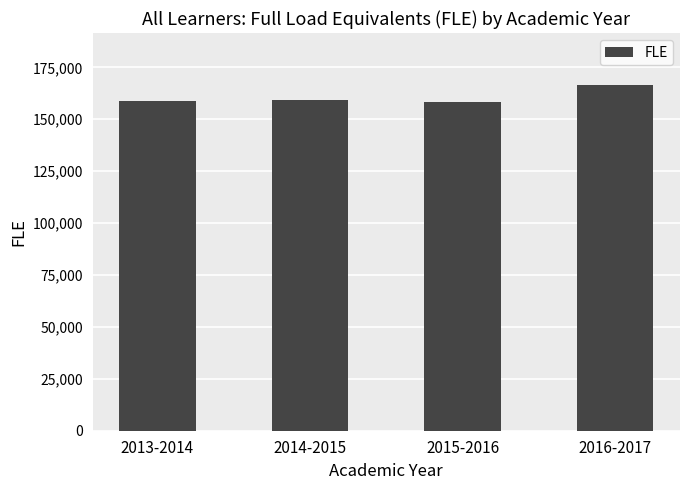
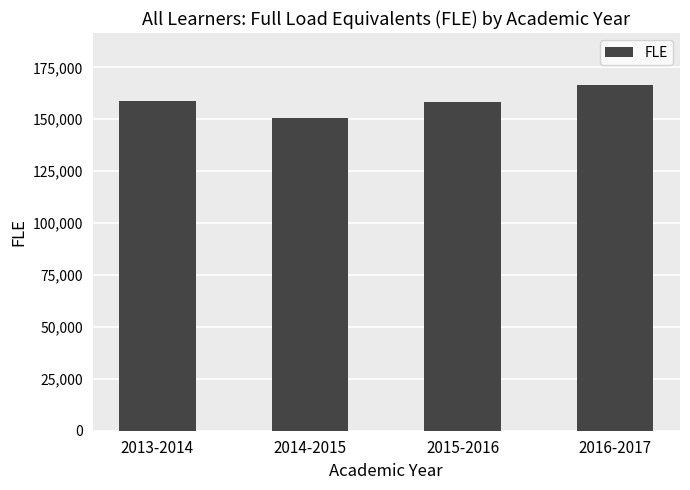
2014-2015: 159,000 -> 151,000
